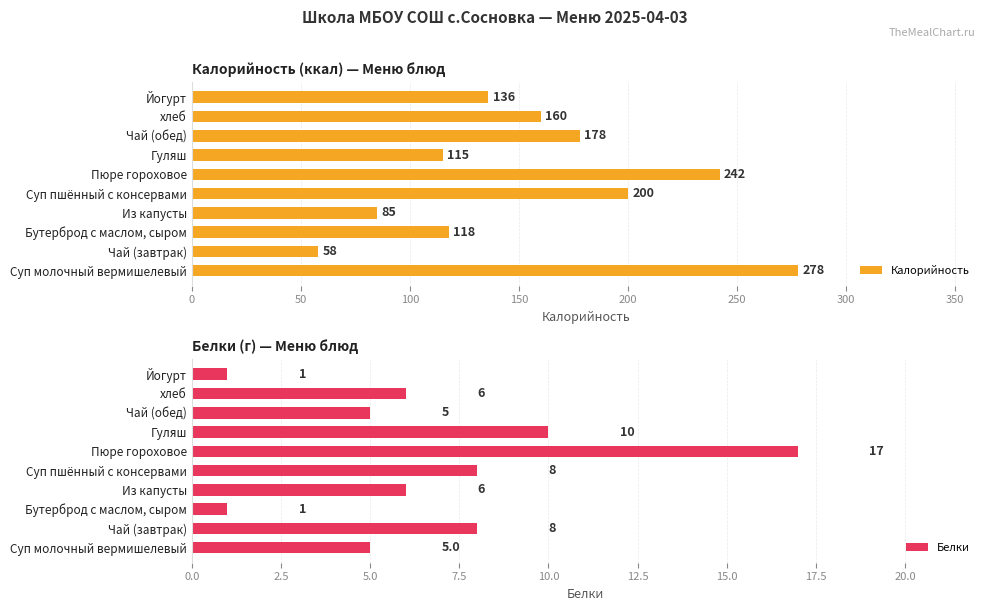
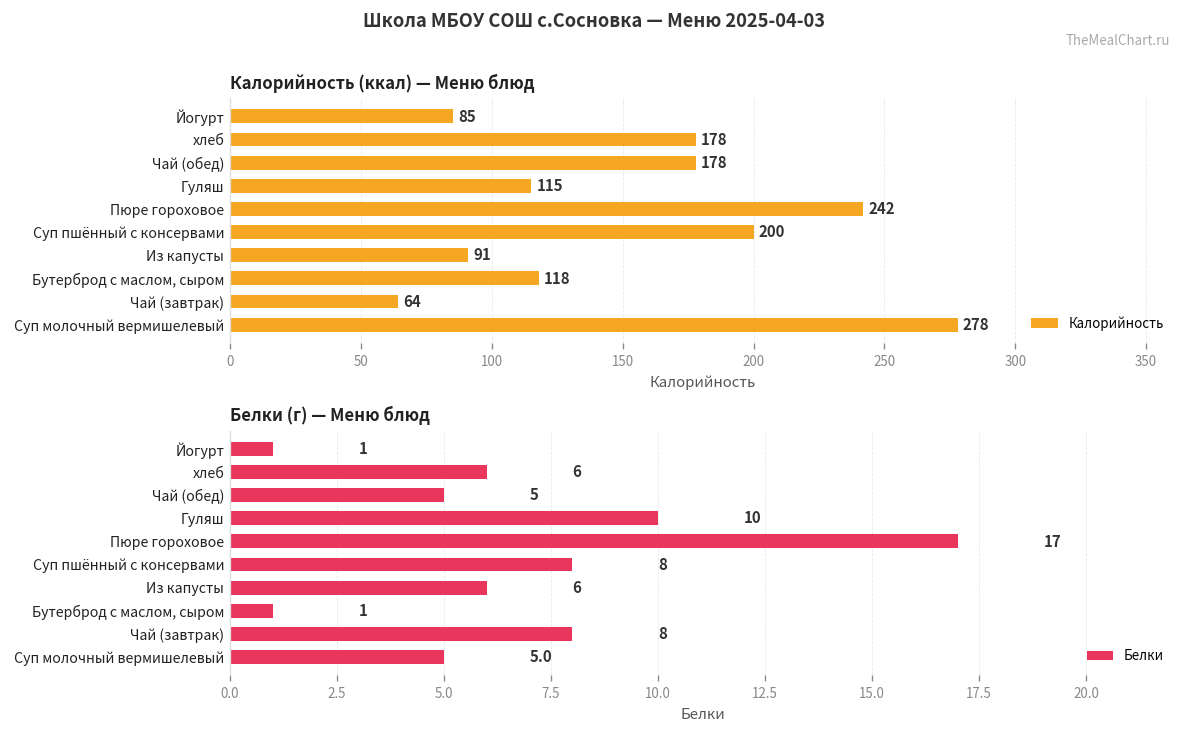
Калорийность (ккал) — Меню блюд, Йогурт: 136 -> 85
Калорийность (ккал) — Меню блюд, хлеб: 160 -> 178
Калорийность (ккал) — Меню блюд, Из капусты: 85 -> 91
Калорийность (ккал) — Меню блюд, Чай (завтрак): 58 -> 64
